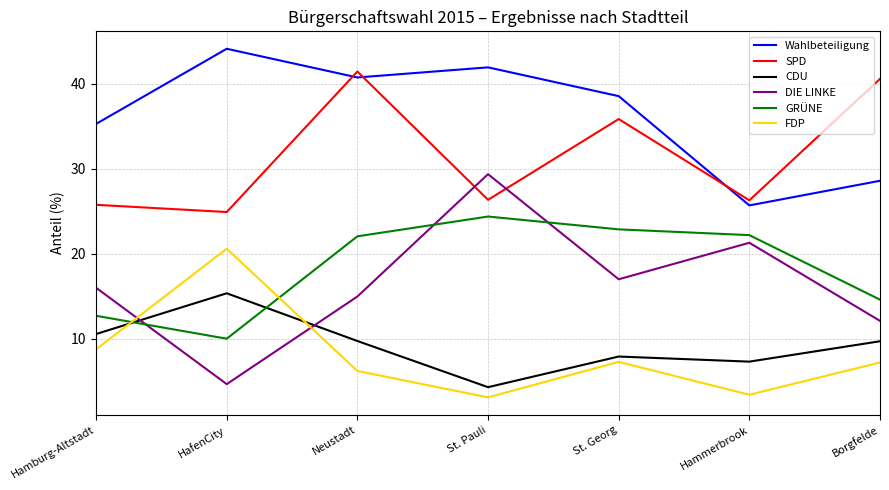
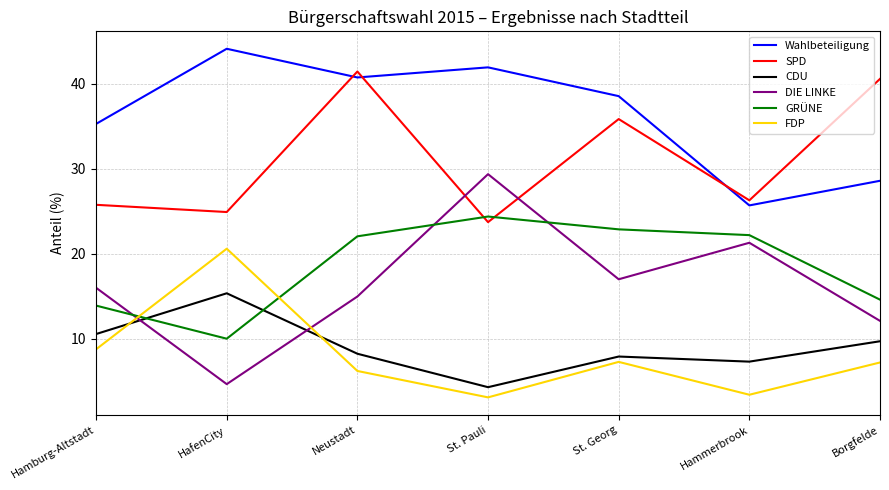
GRÜNE, Hamburg-Altstadt: 13 -> 14
CDU, Neustadt: 10 -> 8
SPD, St. Pauli: 26 -> 24
